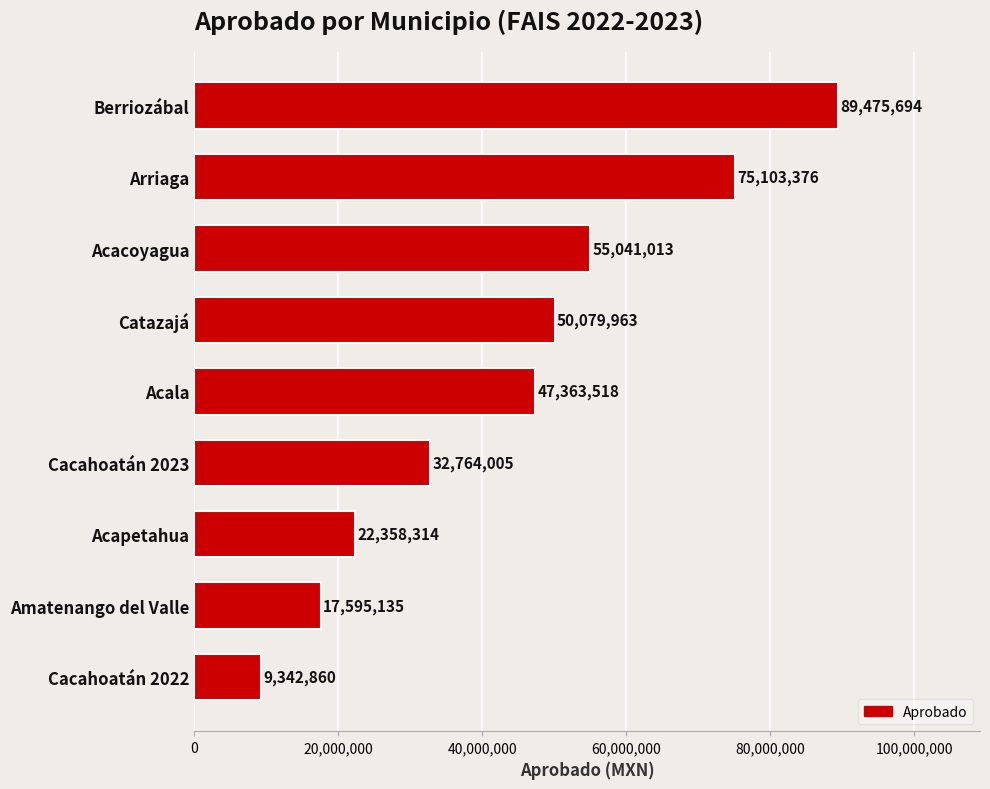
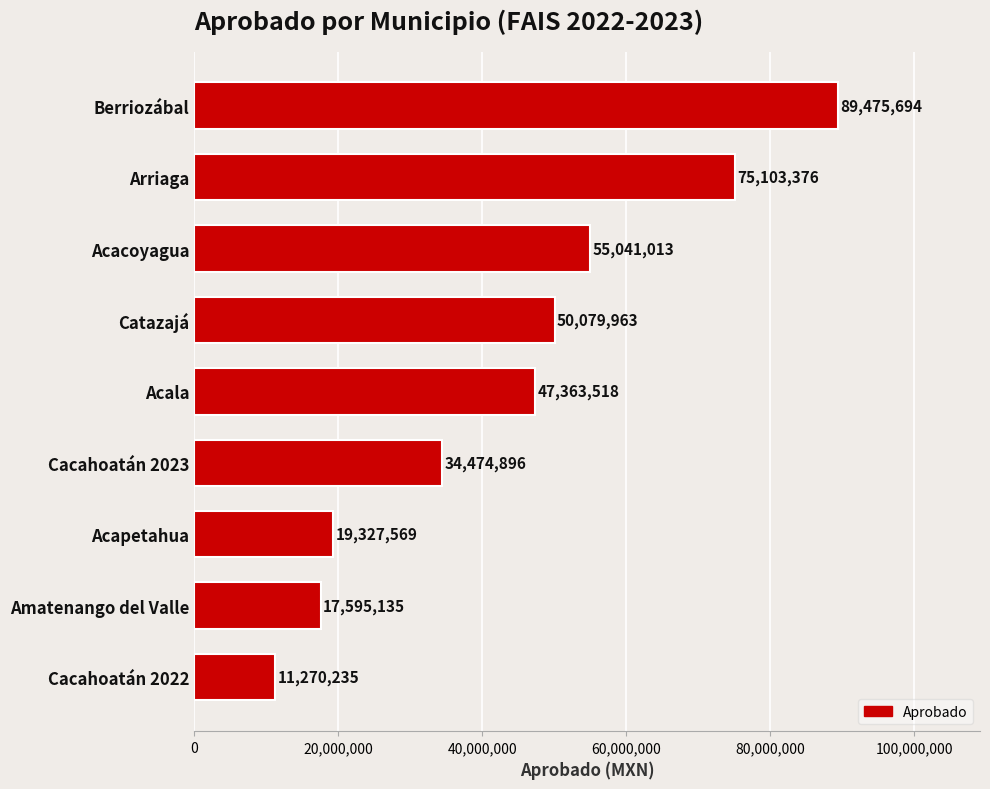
Cacahoatán 2023: 32,764,005 -> 34,474,896
Acapetahua: 22,358,314 -> 19,327,569
Cacahoatán 2022: 9,342,860 -> 11,270,235
